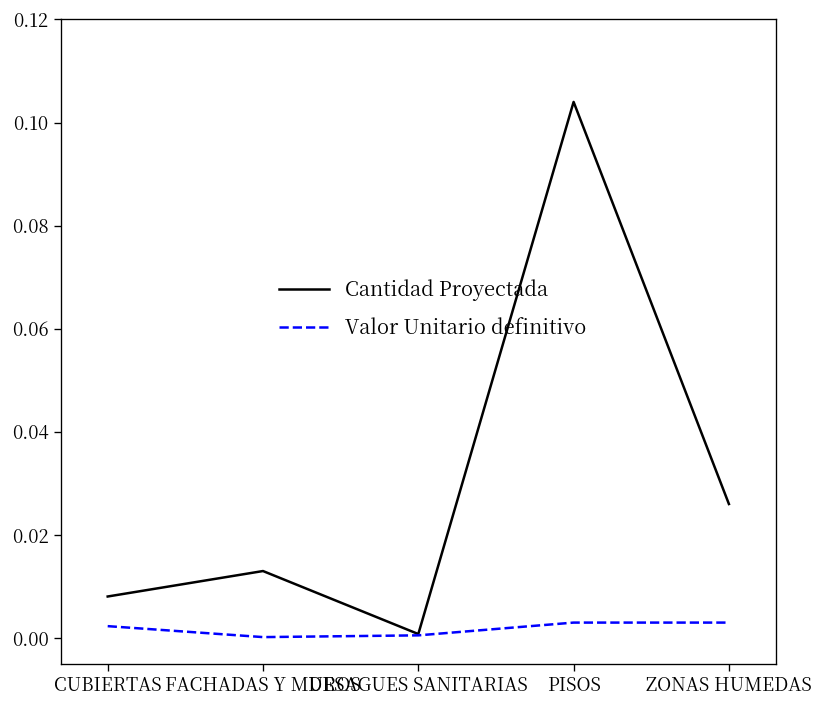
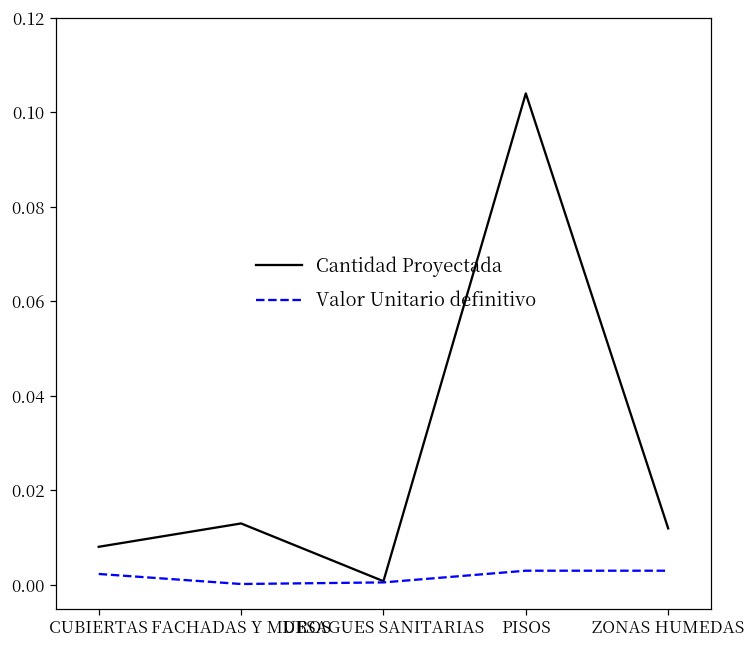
Cantidad Proyectada, ZONAS HUMEDAS: 0.026 -> 0.012
